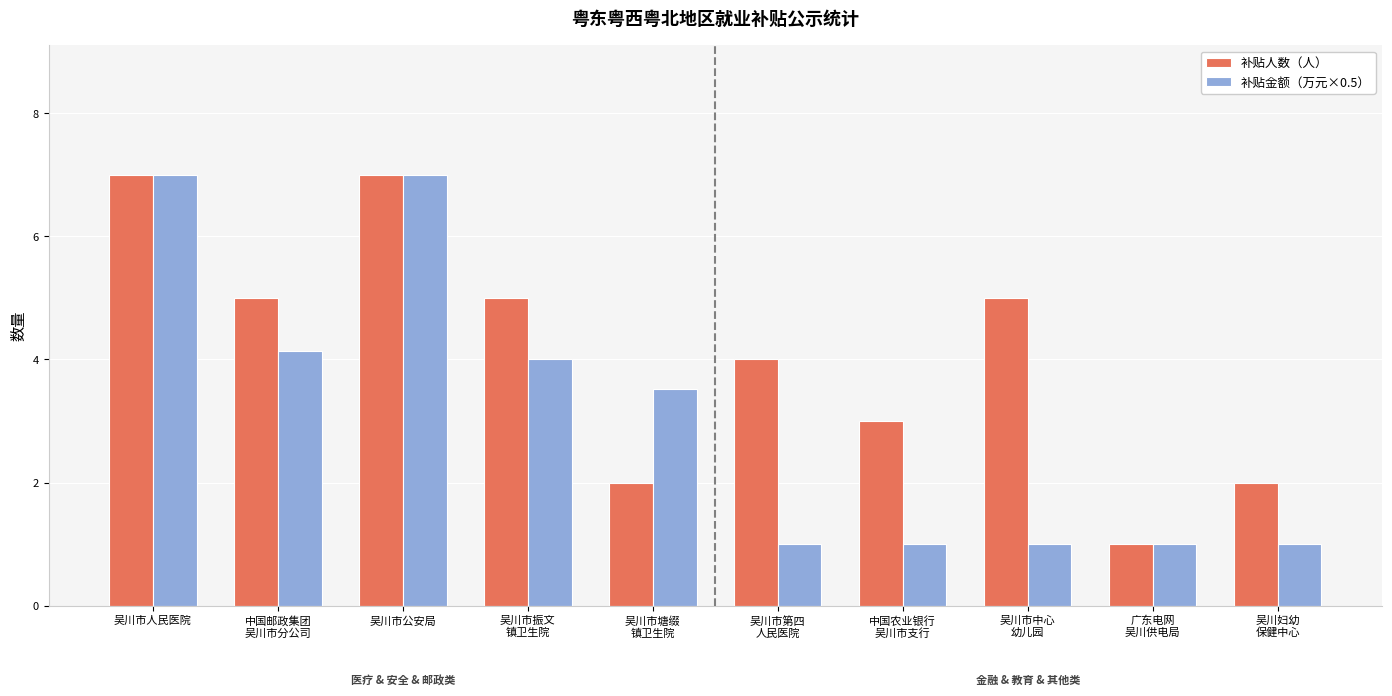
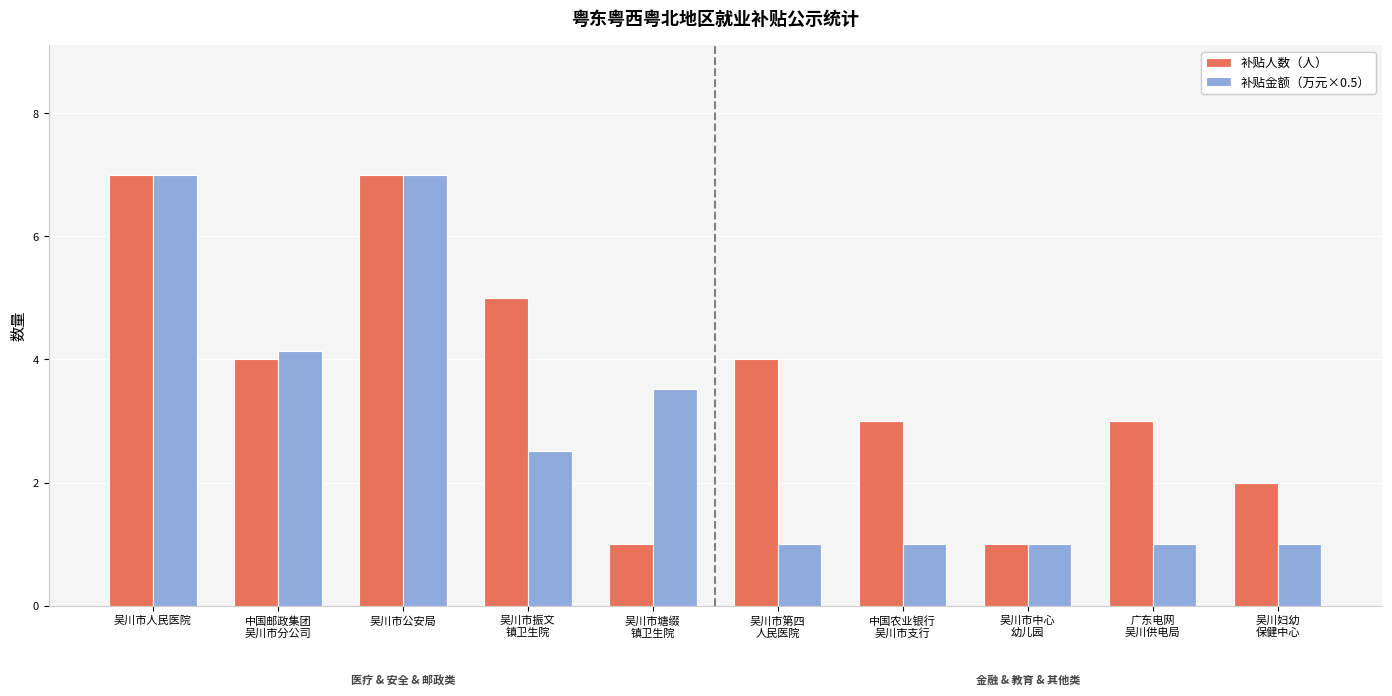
补贴人数（人）, 中国邮政集团 吴川市分公司: 5 -> 4
补贴金额（万元×0.5）, 吴川市振文 镇卫生院: 4.0 -> 2.5
补贴人数（人）, 吴川市塘缀 镇卫生院: 2 -> 1
补贴人数（人）, 吴川市中心 幼儿园: 5 -> 1
补贴人数（人）, 广东电网 吴川供电局: 1 -> 3
